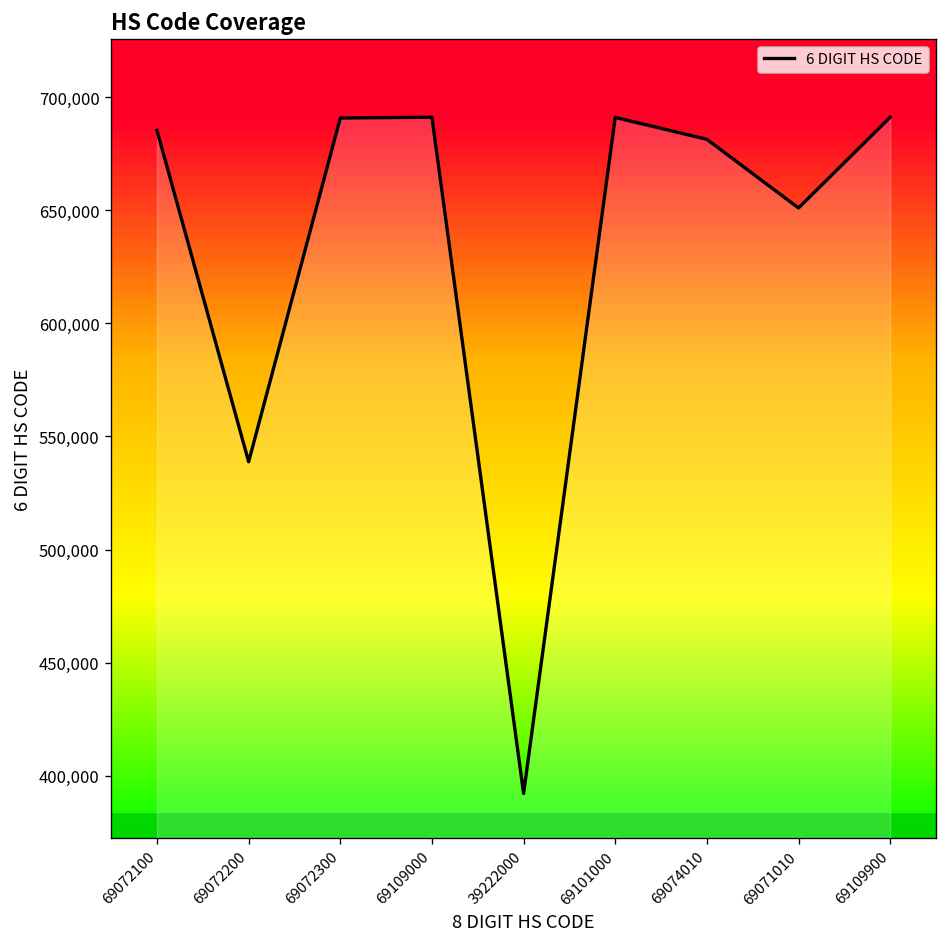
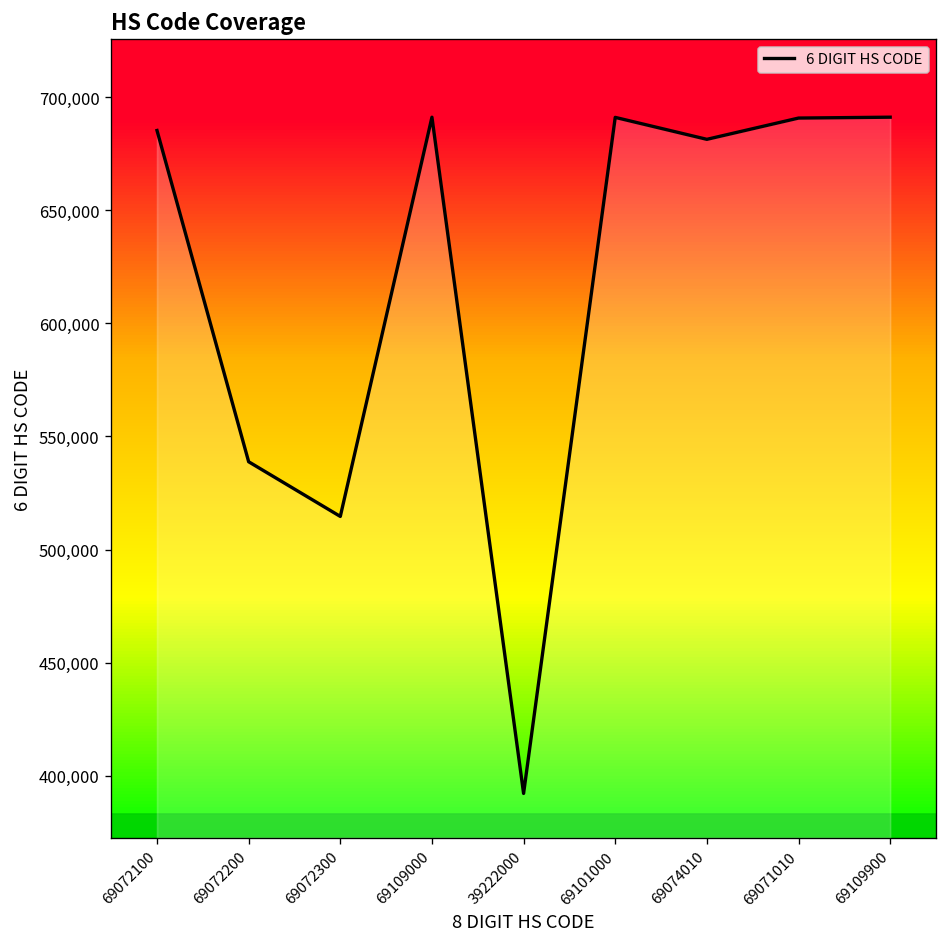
69072300: 691,000 -> 515,000
69071010: 651,000 -> 691,000
